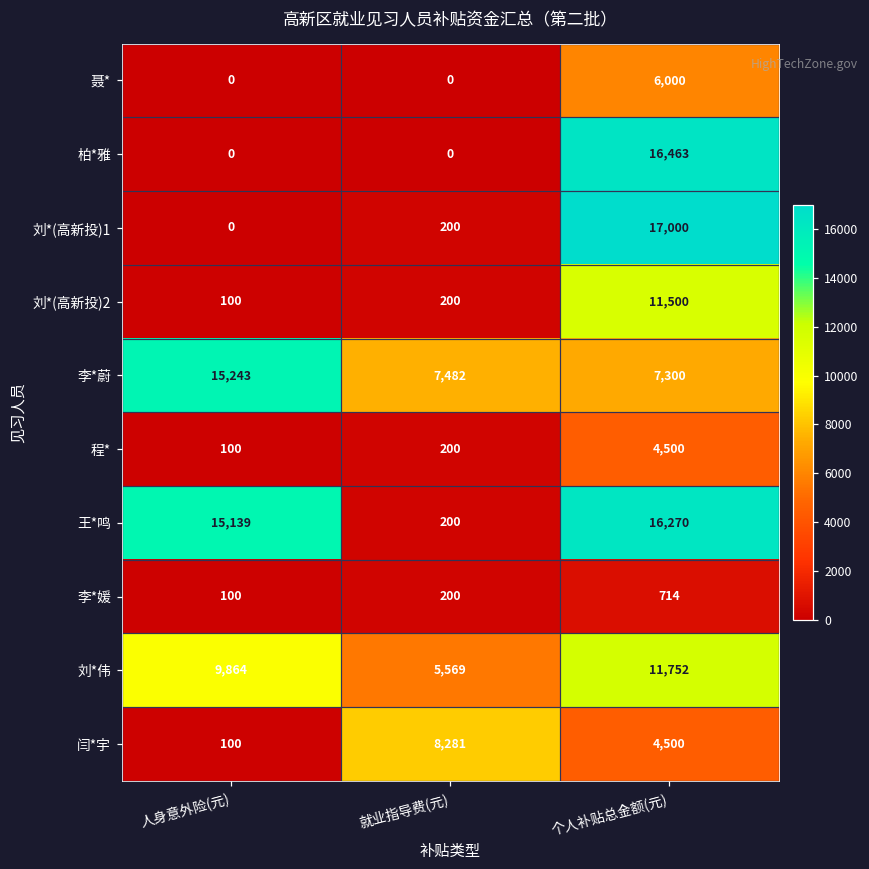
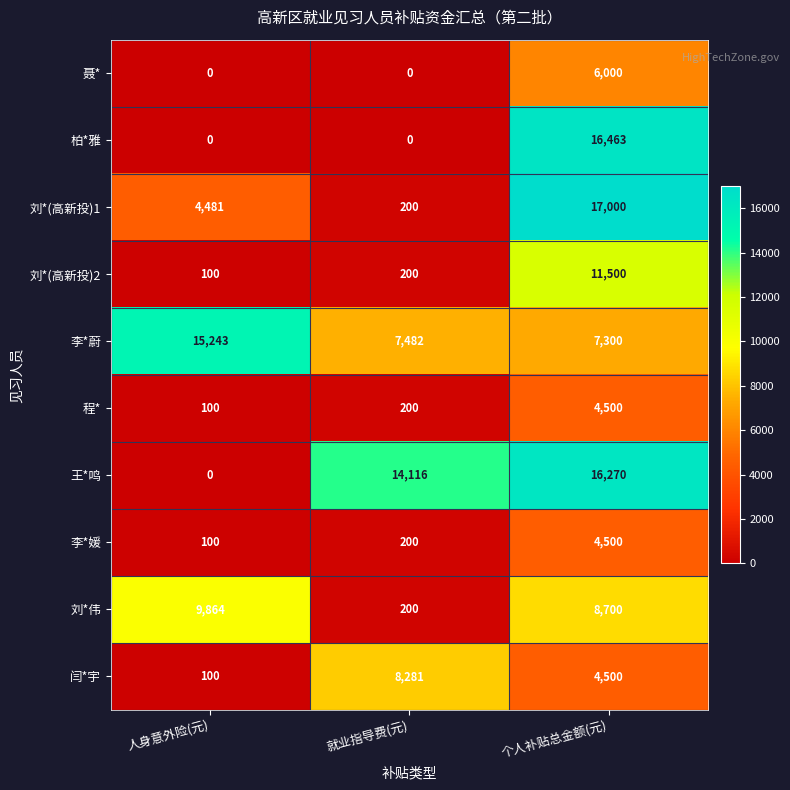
刘*(高新投)1, 人身意外险(元): 0 -> 4,481
王*鸣, 人身意外险(元): 15,139 -> 0
王*鸣, 就业指导费(元): 200 -> 14,116
李*媛, 个人补贴总金额(元): 714 -> 4,500
刘*伟, 就业指导费(元): 5,569 -> 200
刘*伟, 个人补贴总金额(元): 11,752 -> 8,700
